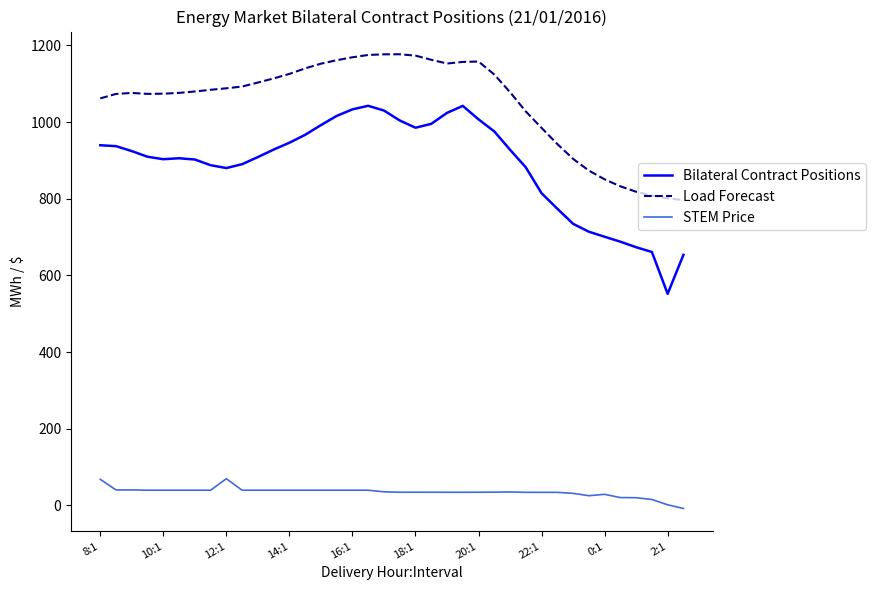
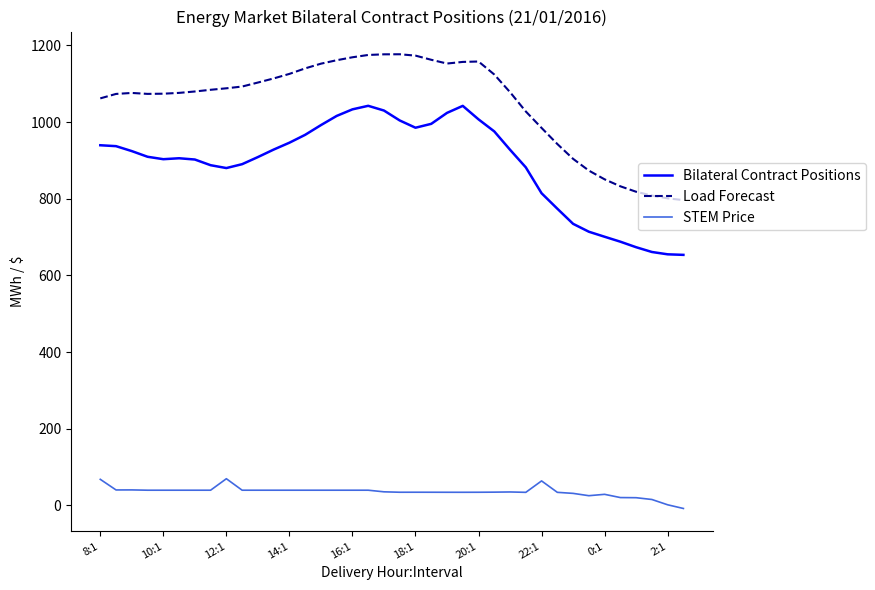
STEM Price, 22:1: 30 -> 60
Bilateral Contract Positions, 2:1: 550 -> 660
